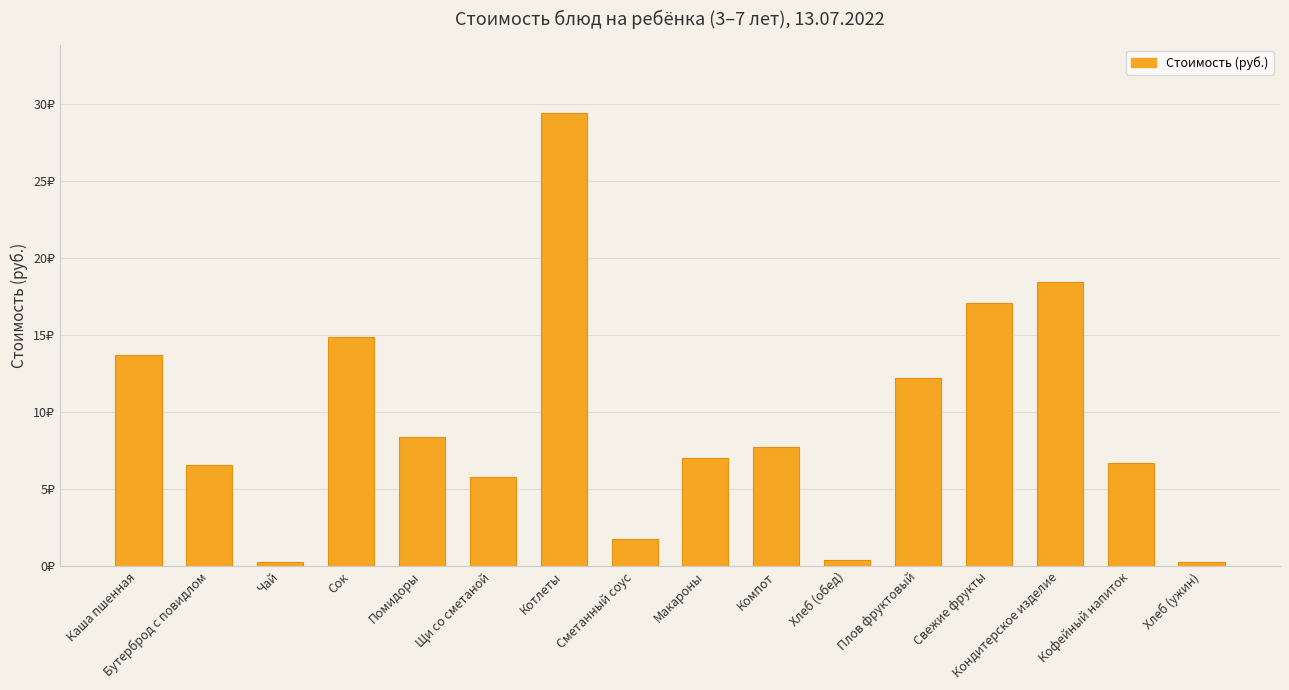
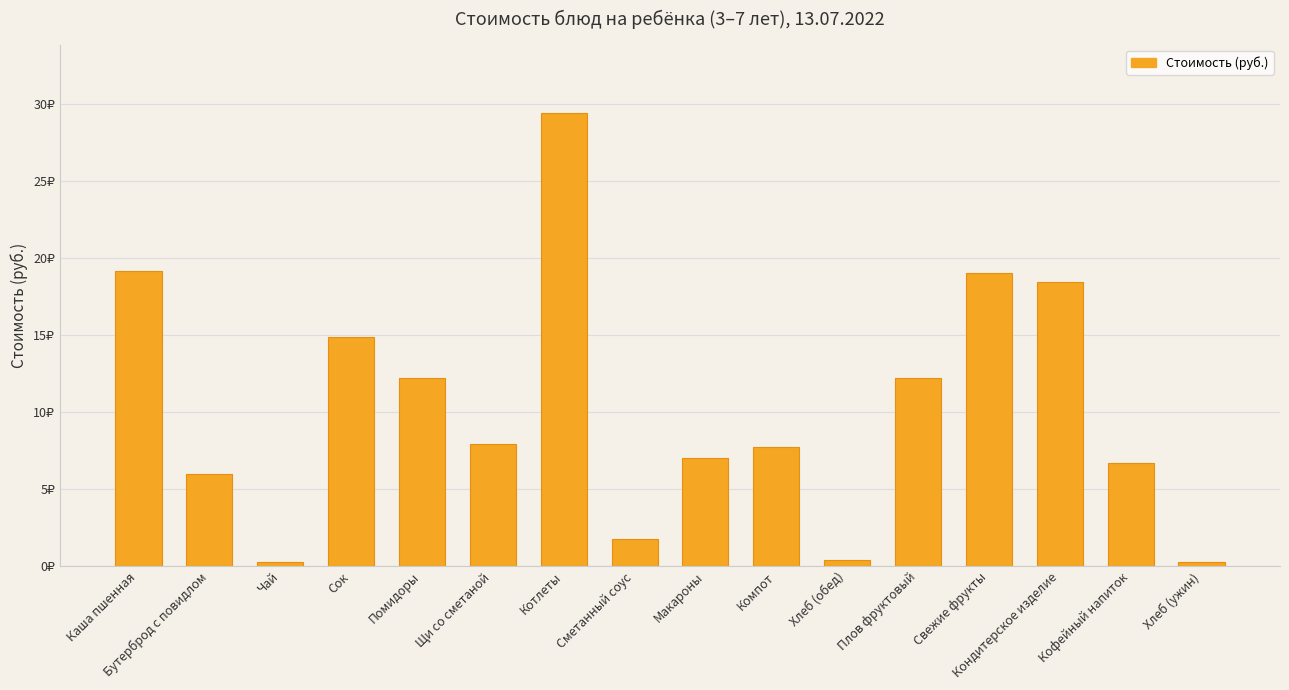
Каша пшенная: 13.7₽ -> 19.1₽
Бутерброд с повидлом: 6.5₽ -> 6.0₽
Помидоры: 8.4₽ -> 12.2₽
Щи со сметаной: 5.8₽ -> 7.9₽
Свежие фрукты: 17.1₽ -> 19.0₽
